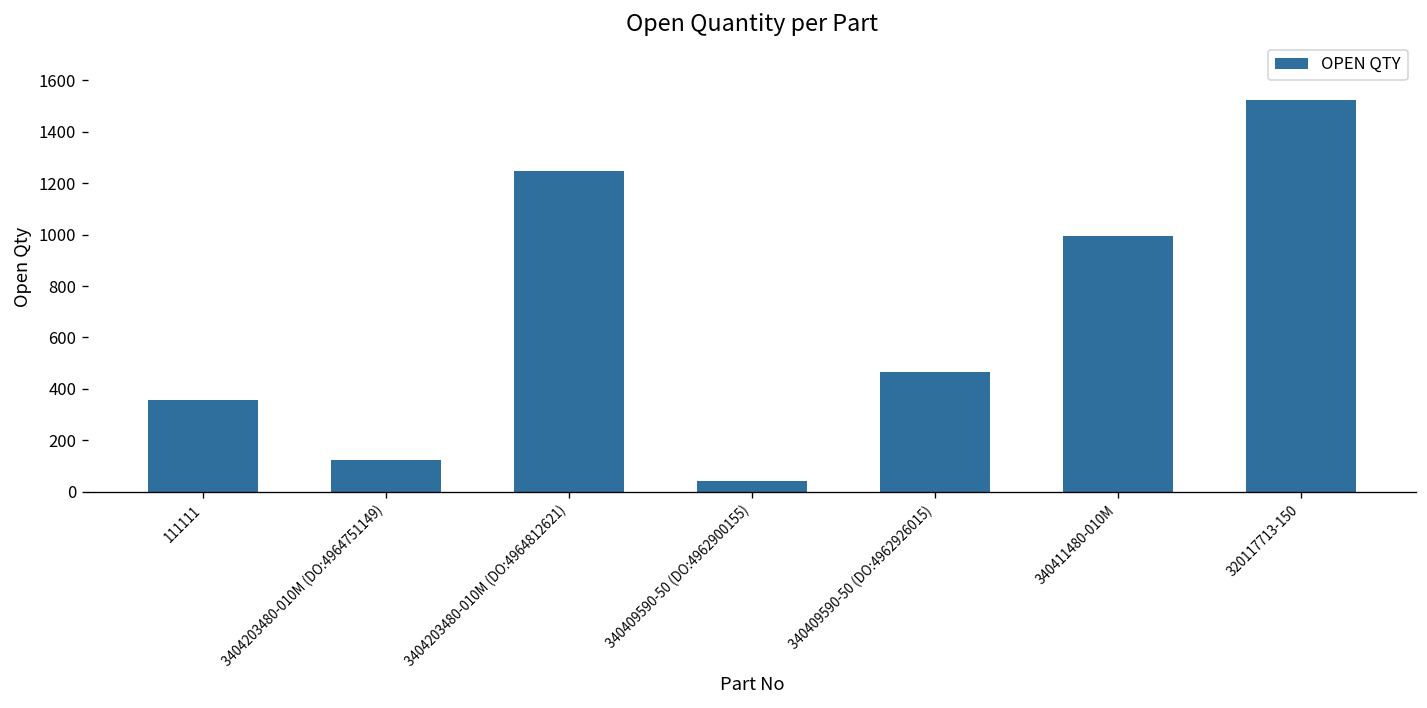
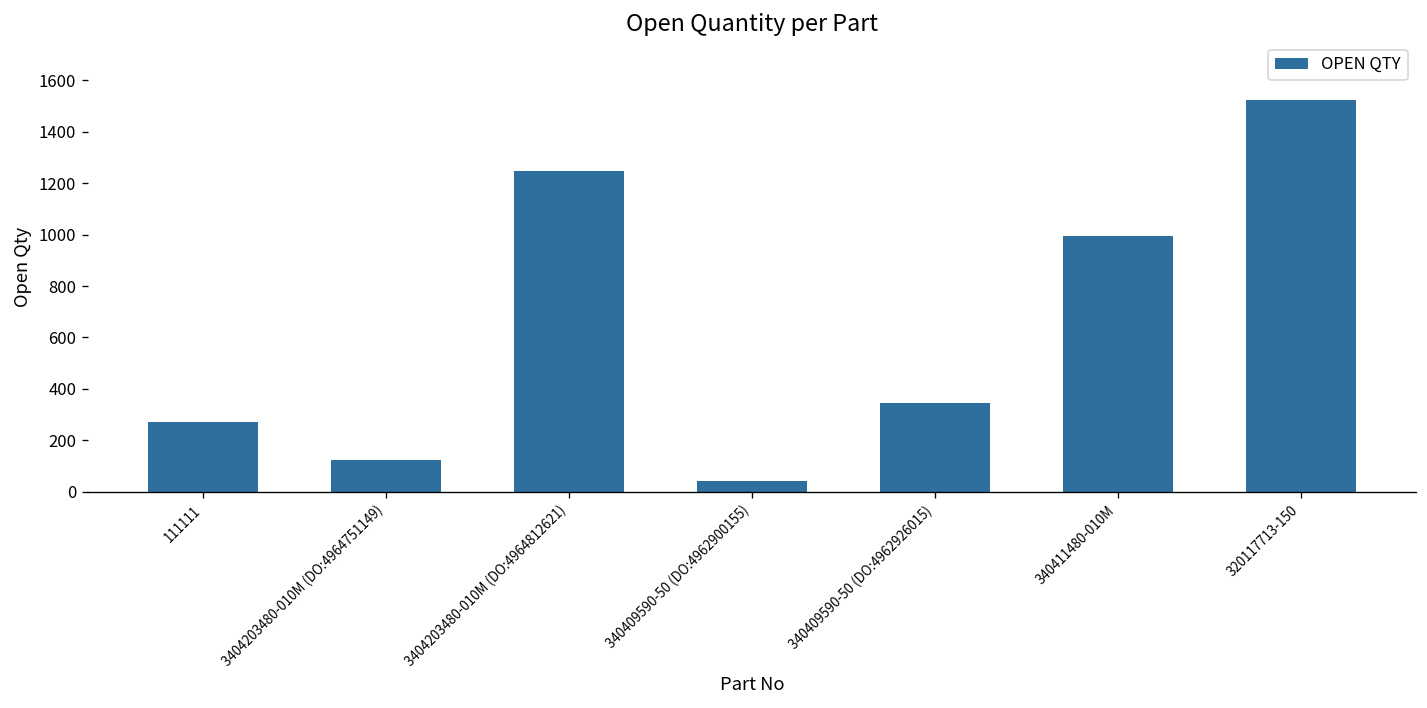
111111: 360 -> 270
340409590-50 (DO:4962926015): 470 -> 340
